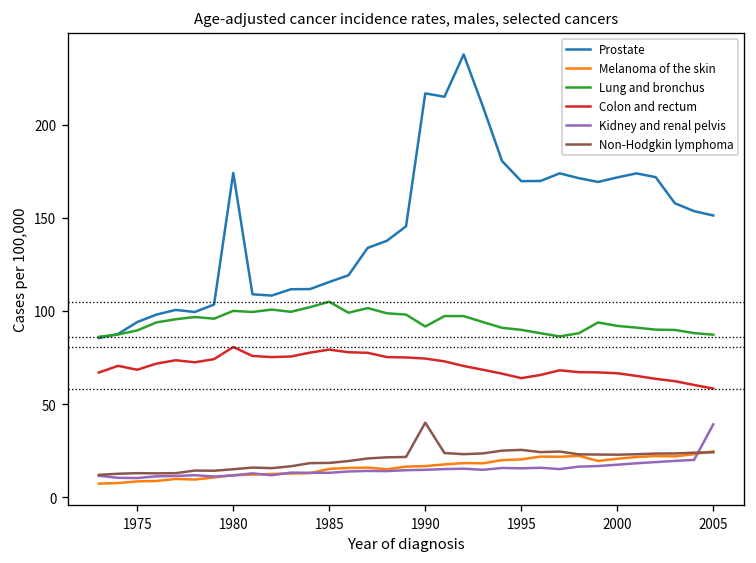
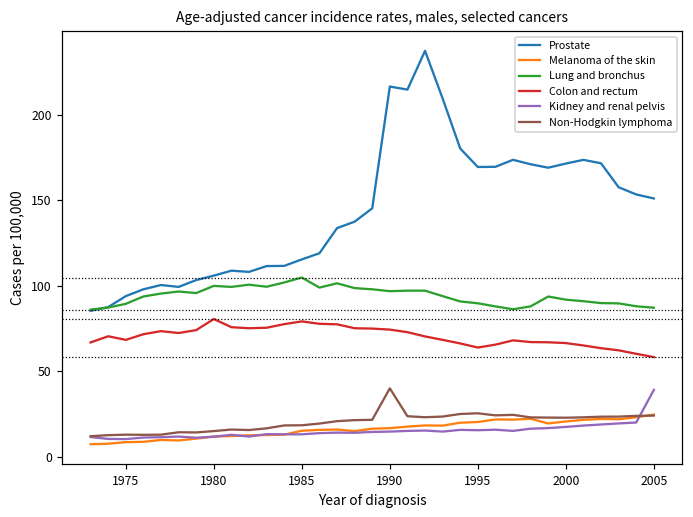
Prostate, 1980: 174 -> 106
Lung and bronchus, 1990: 92 -> 97
